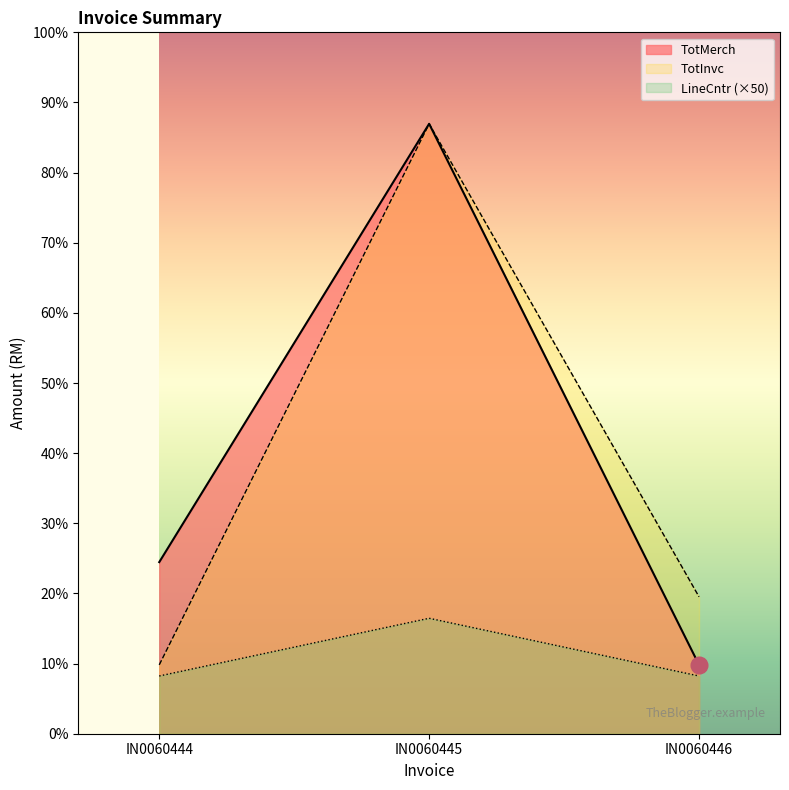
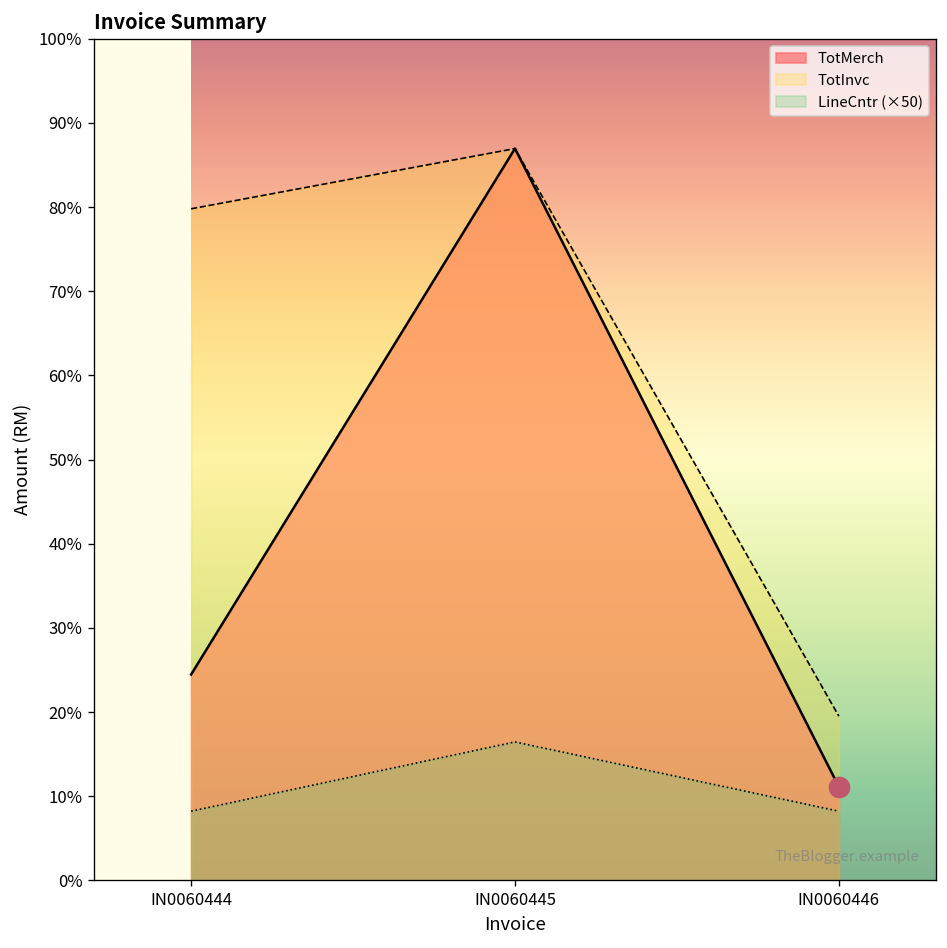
TotInvc, IN0060444: 10% -> 80%
TotMerch, IN0060446: 10% -> 11%
